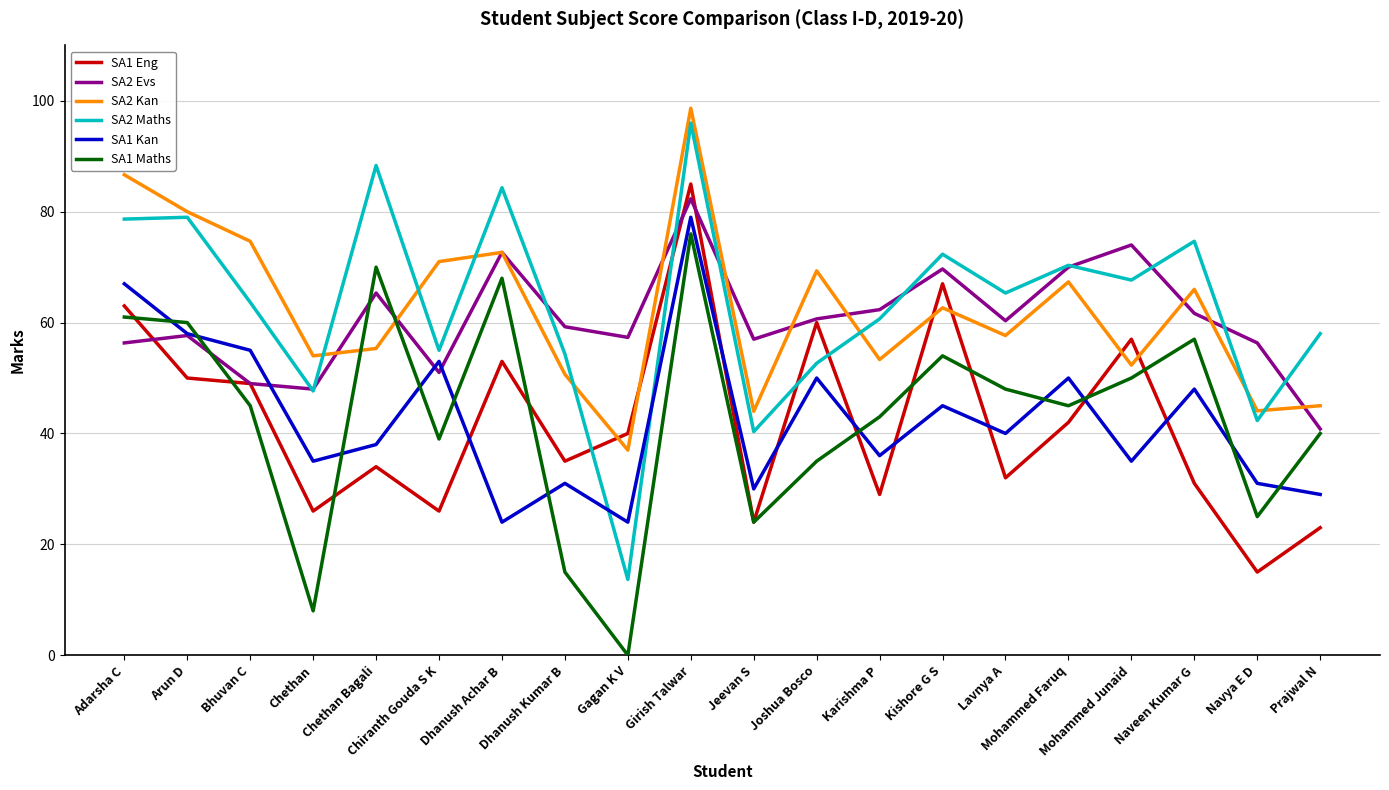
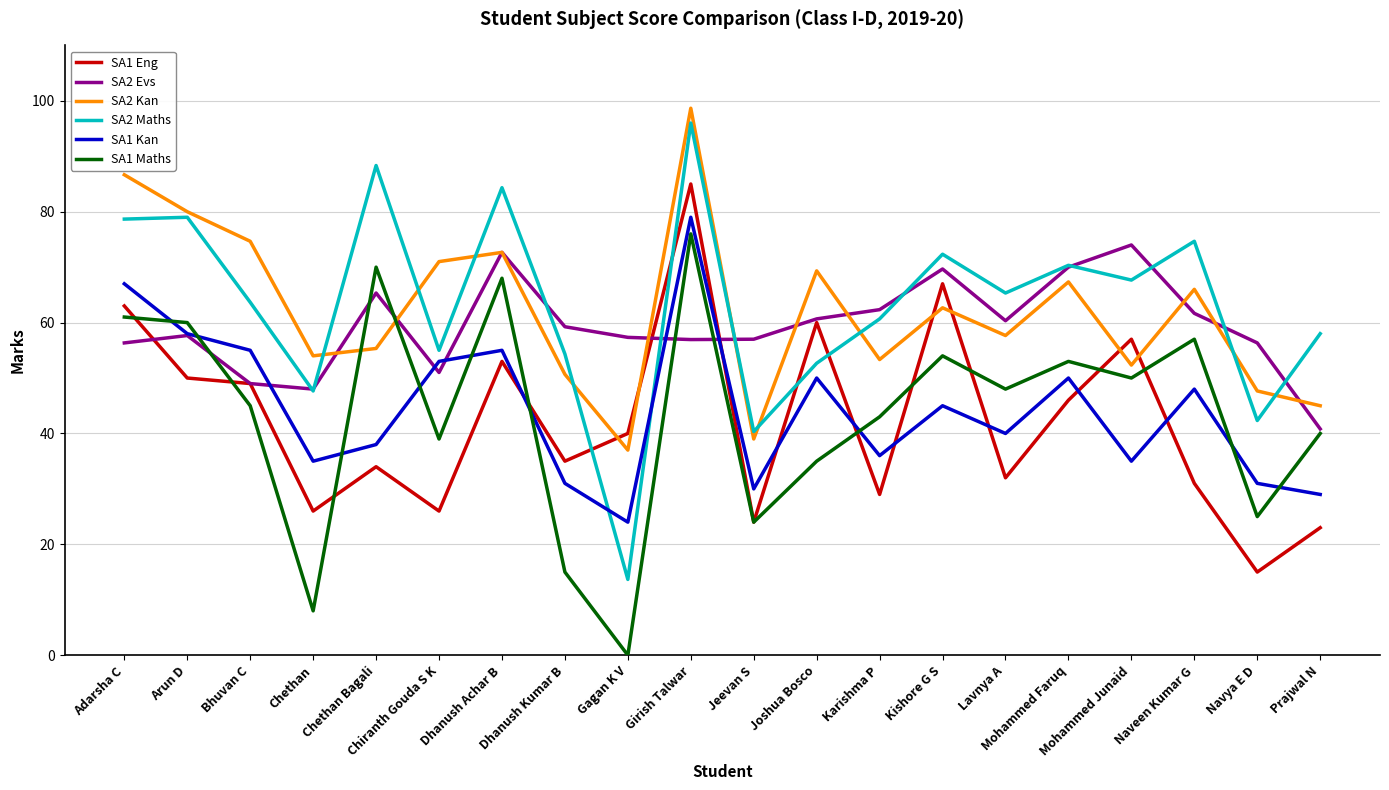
SA1 Kan, Dhanush Achar B: 24 -> 55
SA2 Evs, Girish Talwar: 82 -> 57
SA2 Kan, Jeevan S: 44 -> 39
SA1 Eng, Mohammed Faruq: 42 -> 46
SA1 Maths, Mohammed Faruq: 45 -> 53
SA2 Kan, Navya E D: 44 -> 48
